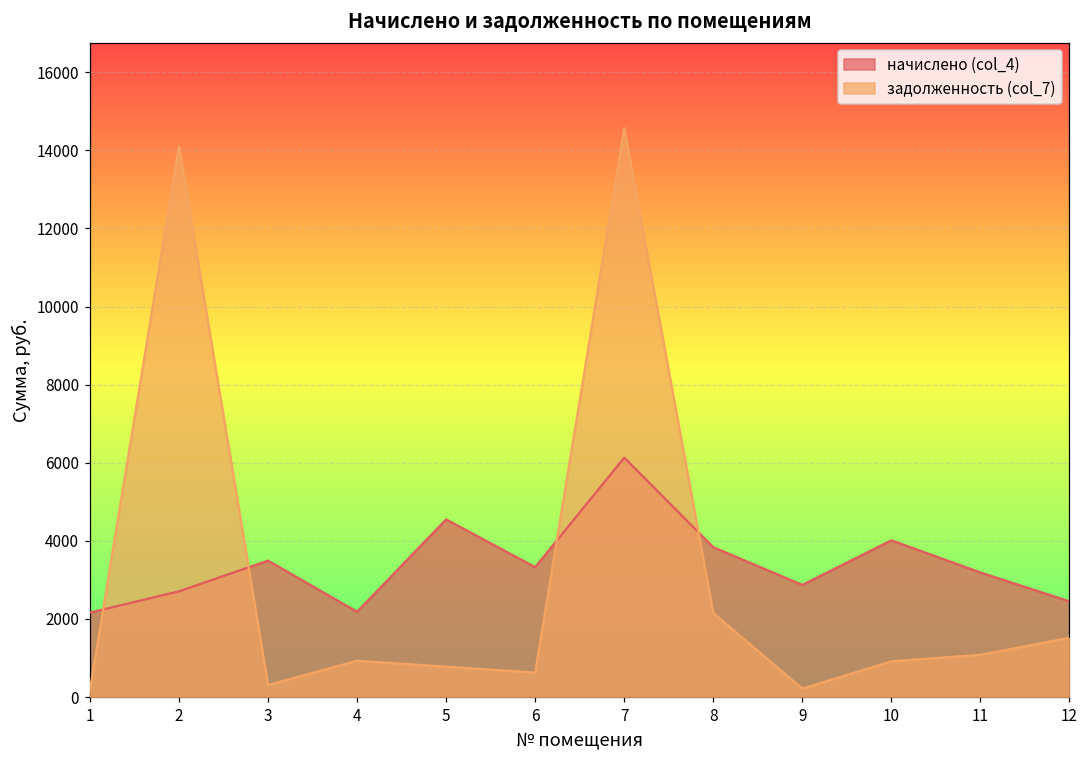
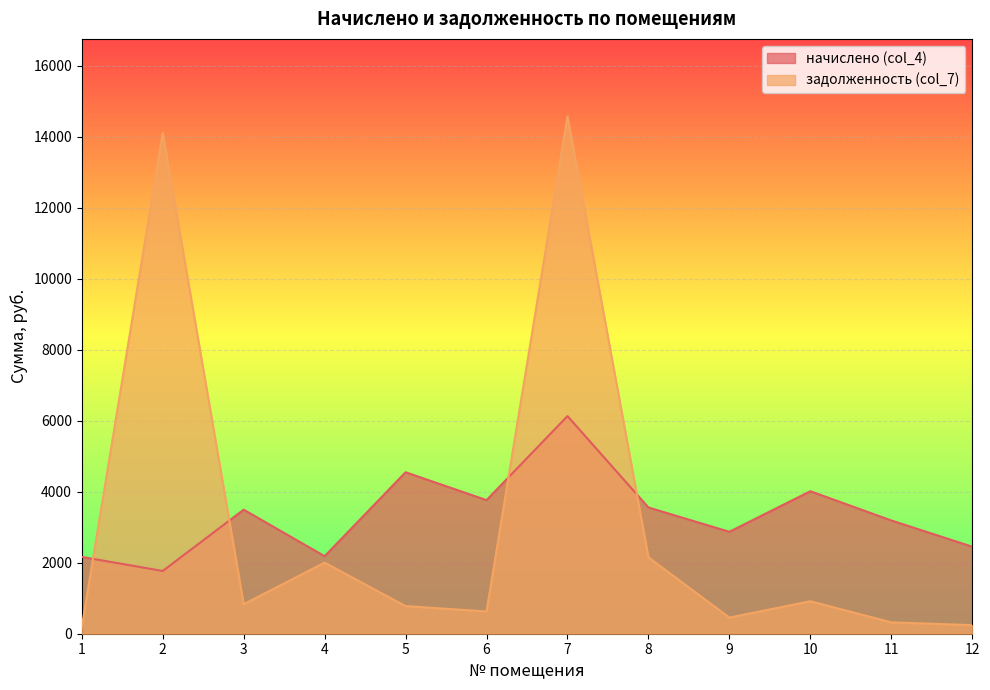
начислено (col_4), 2: 2700 -> 1800
задолженность (col_7), 3: 300 -> 800
задолженность (col_7), 4: 900 -> 2000
начислено (col_4), 6: 3300 -> 3800
начислено (col_4), 8: 3800 -> 3600
задолженность (col_7), 9: 200 -> 500
задолженность (col_7), 11: 1100 -> 300
задолженность (col_7), 12: 1500 -> 200
